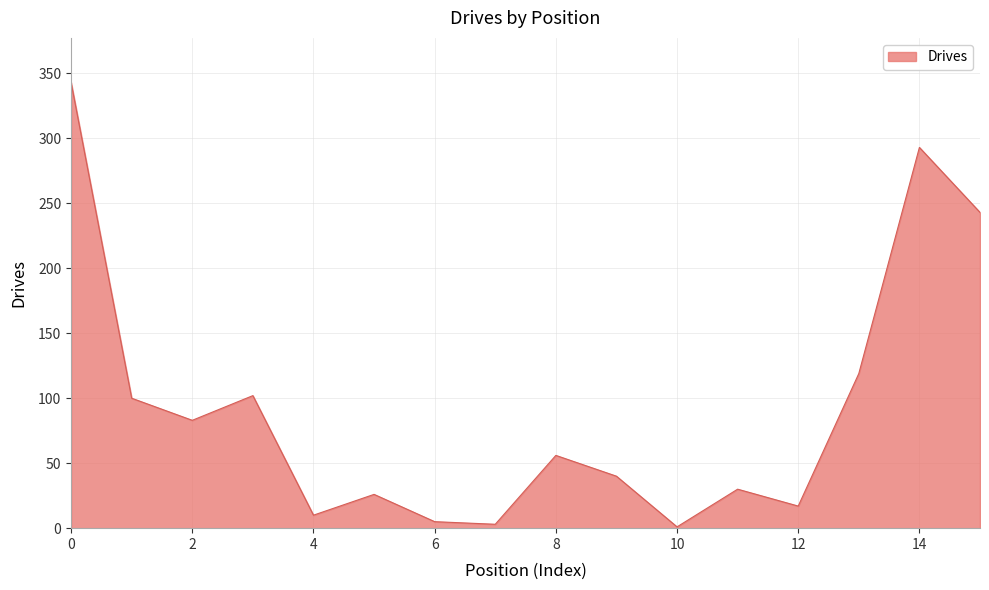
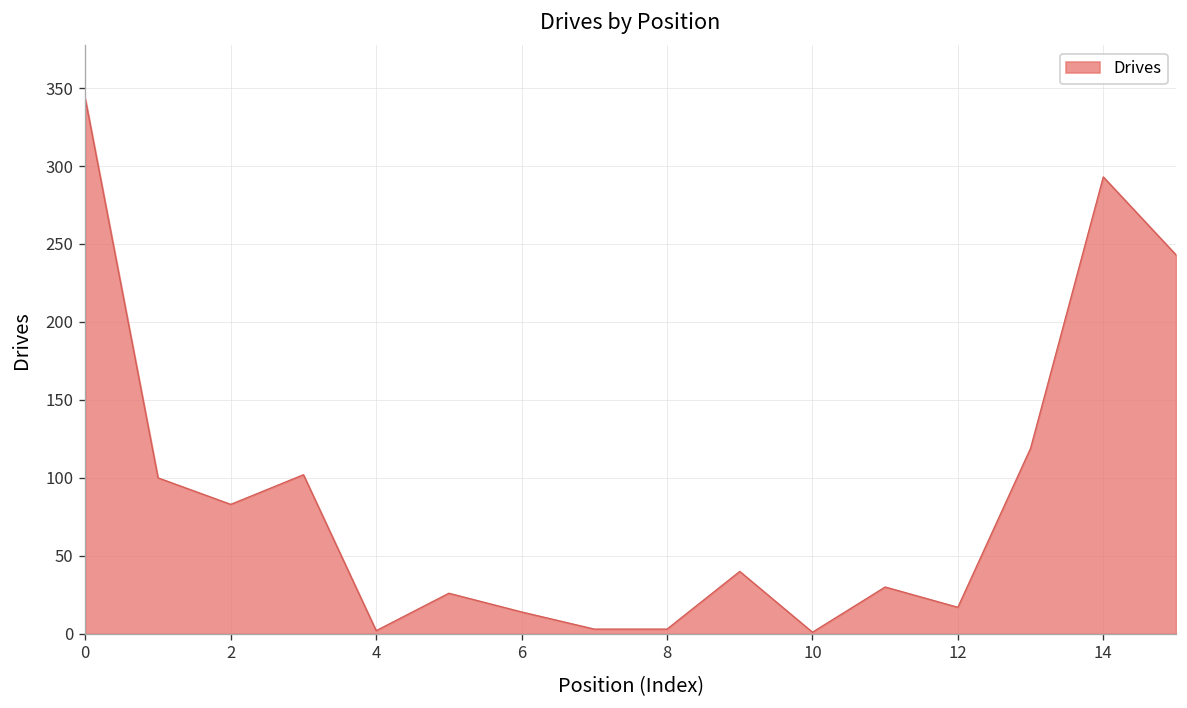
4: 10 -> 2
6: 5 -> 14
8: 56 -> 3
